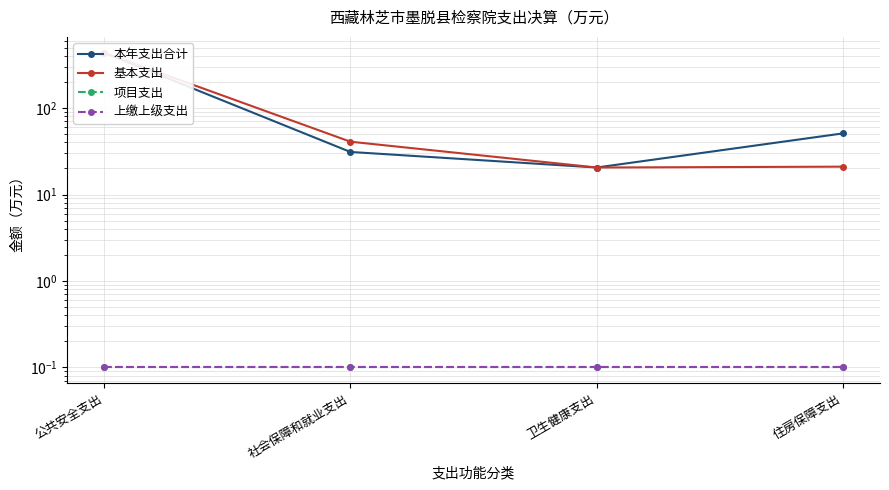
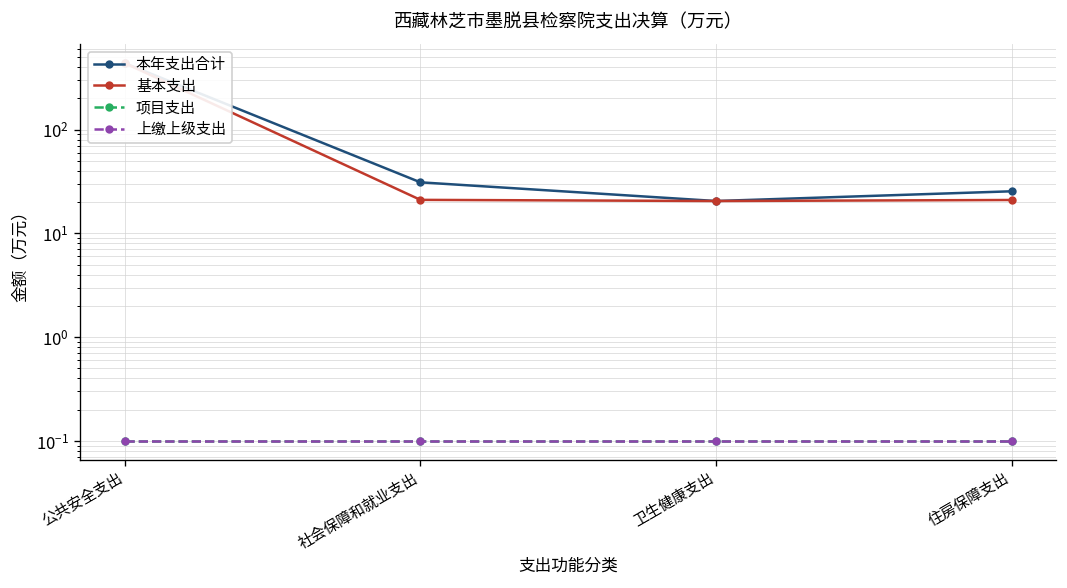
基本支出, 社会保障和就业支出: 40 -> 21
本年支出合计, 住房保障支出: 50 -> 25
